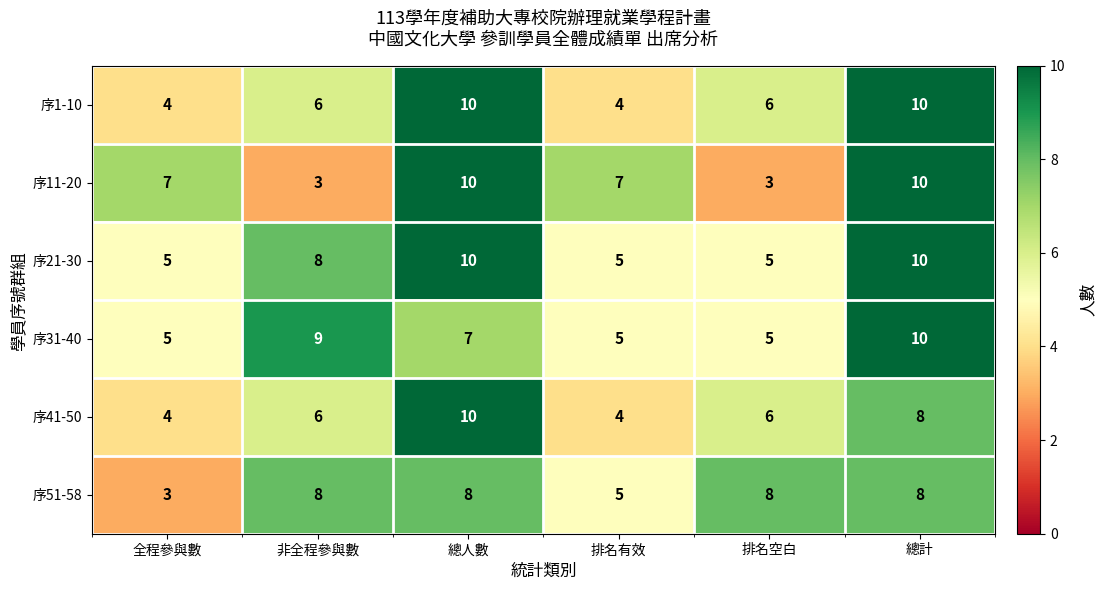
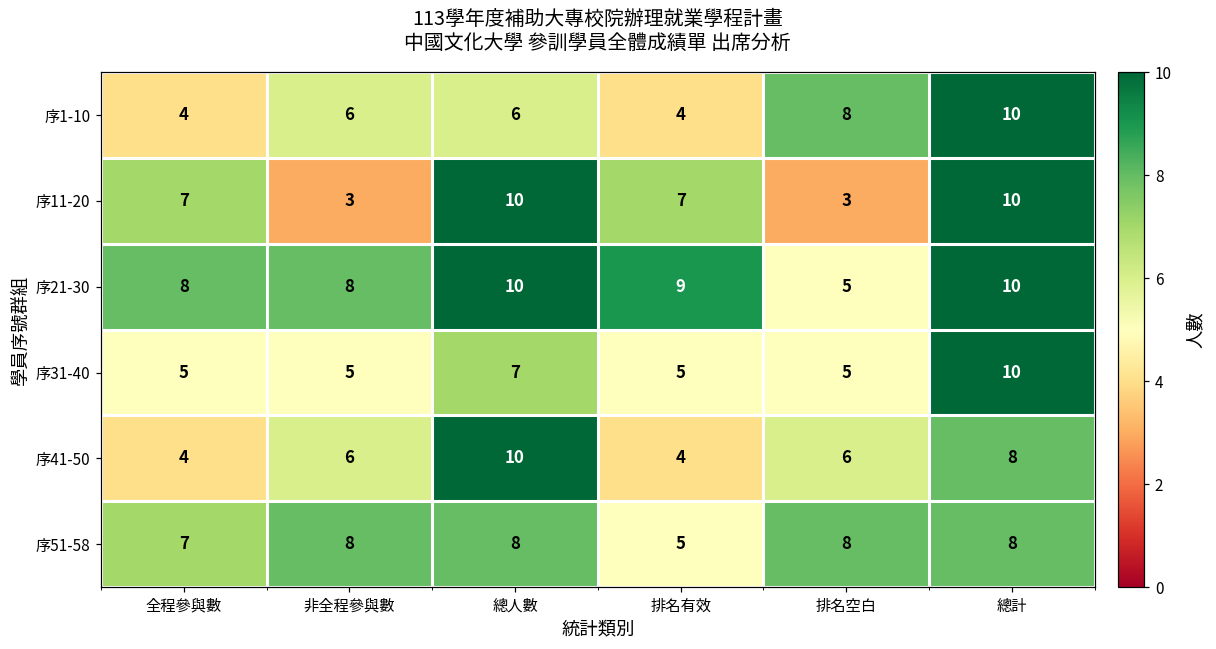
序1-10, 總人數: 10 -> 6
序1-10, 排名空白: 6 -> 8
序21-30, 全程參與數: 5 -> 8
序21-30, 排名有效: 5 -> 9
序31-40, 非全程參與數: 9 -> 5
序51-58, 全程參與數: 3 -> 7
